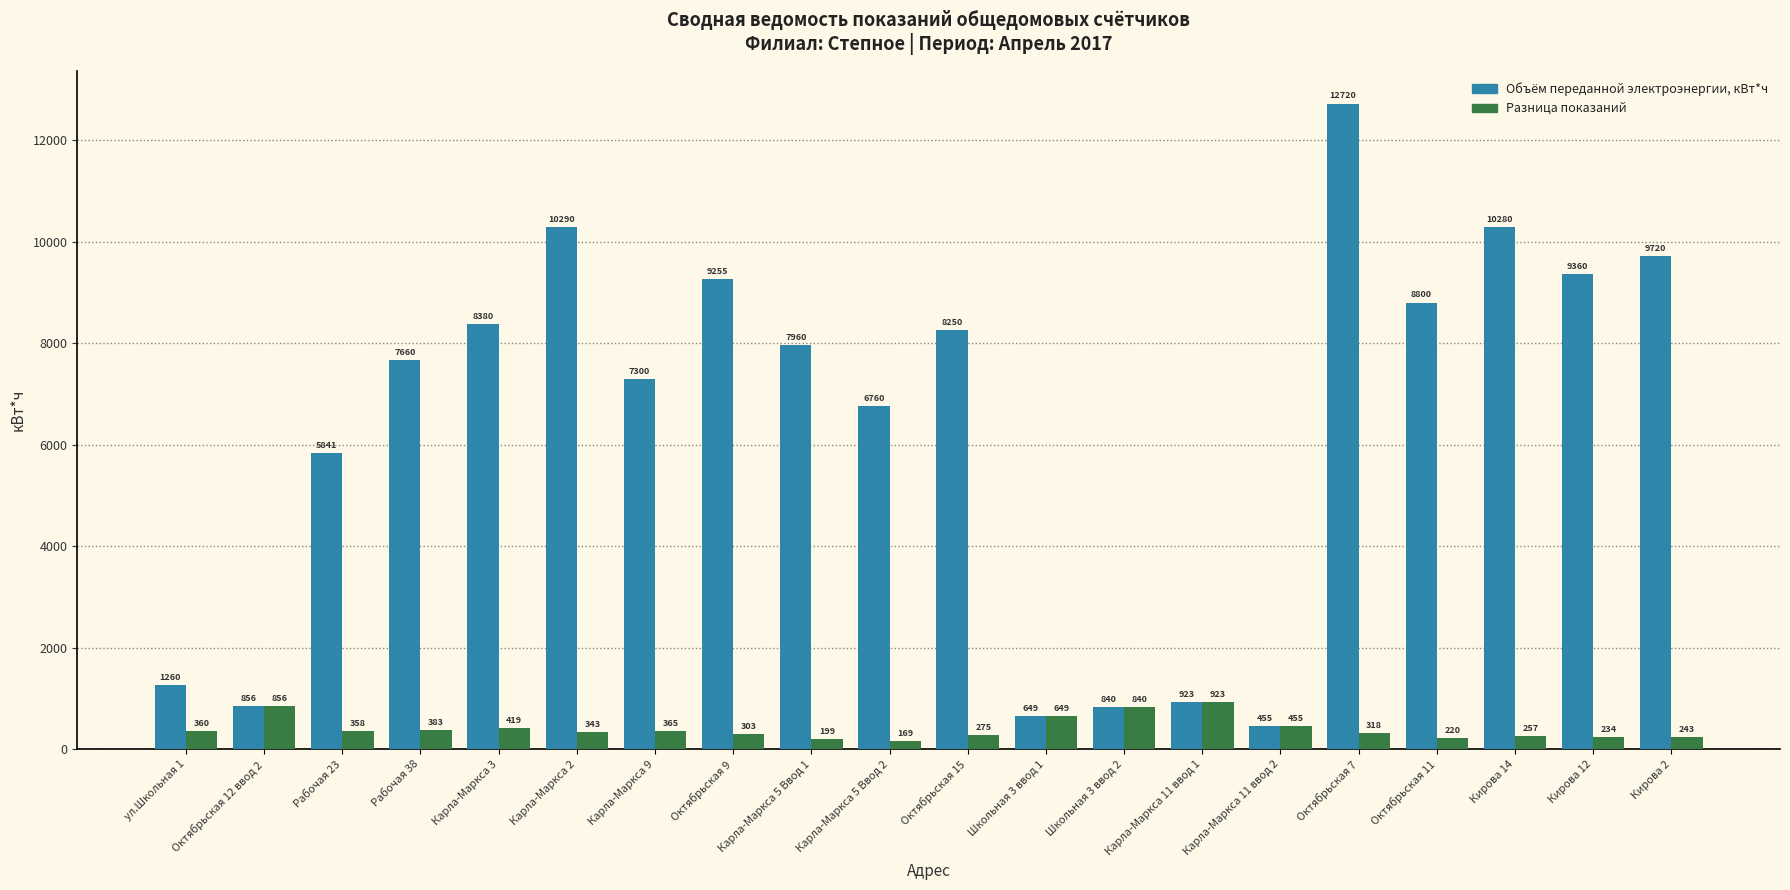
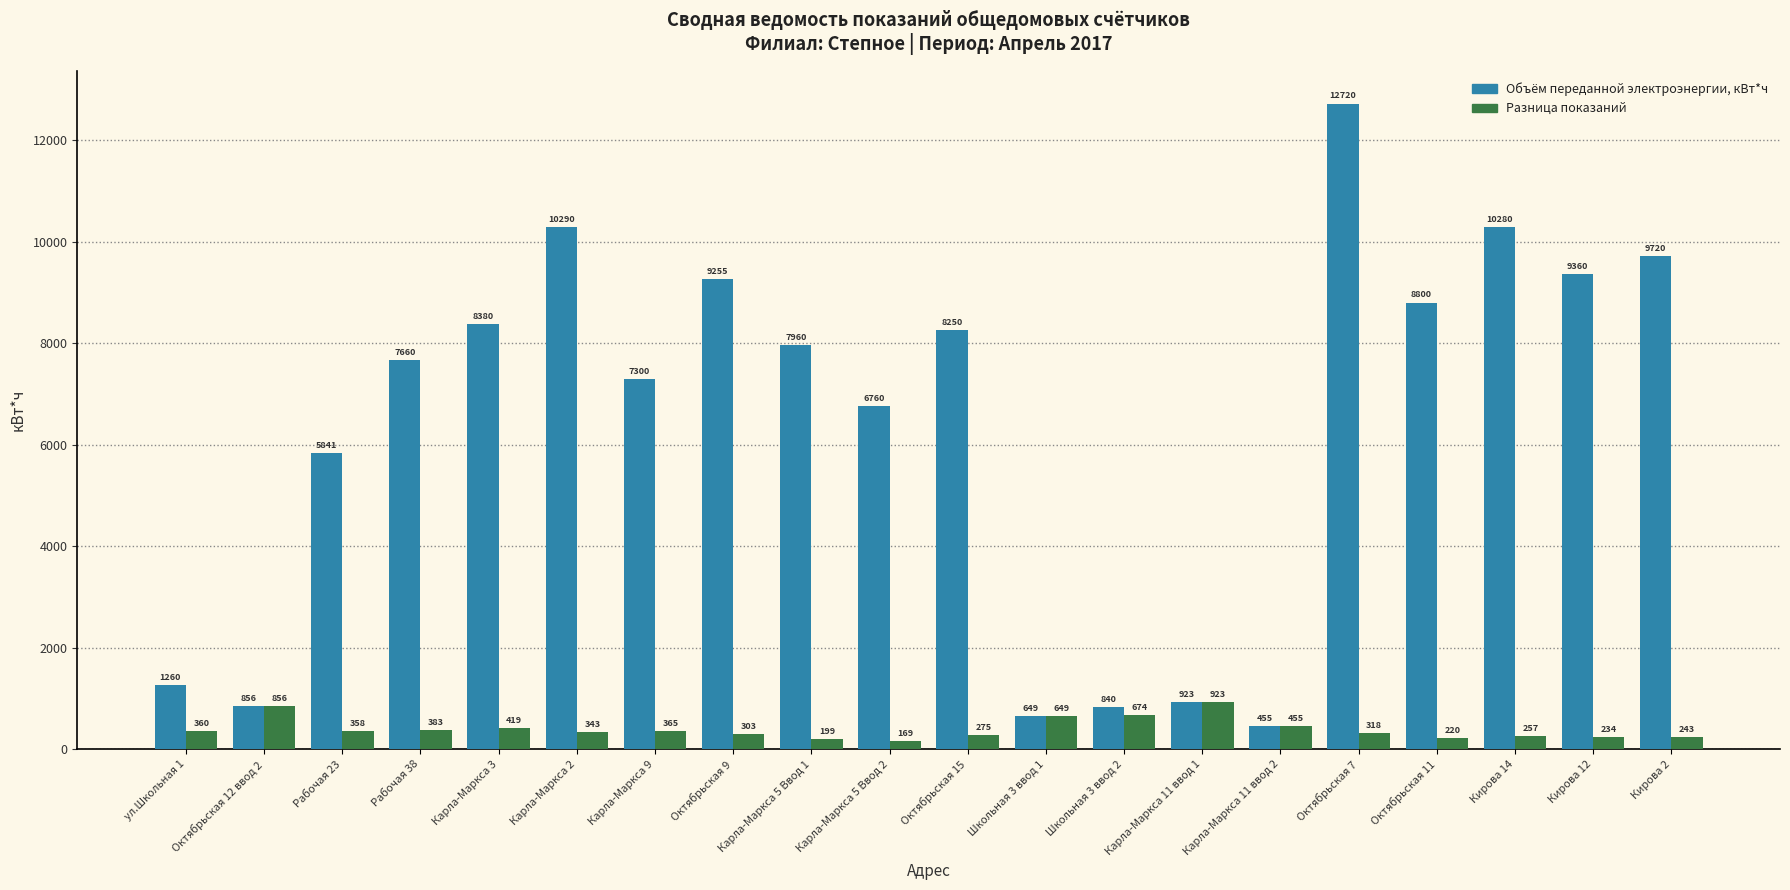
Разница показаний, Школьная 3 ввод 2: 840 -> 674
